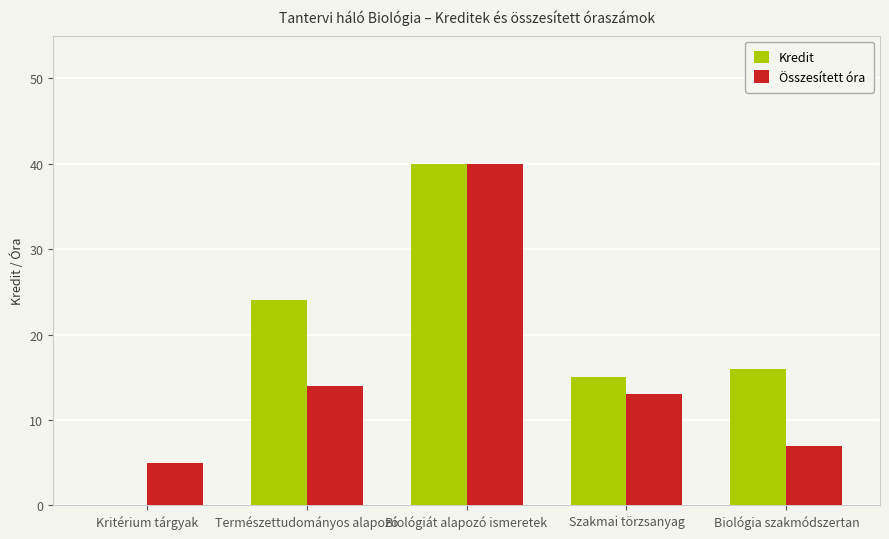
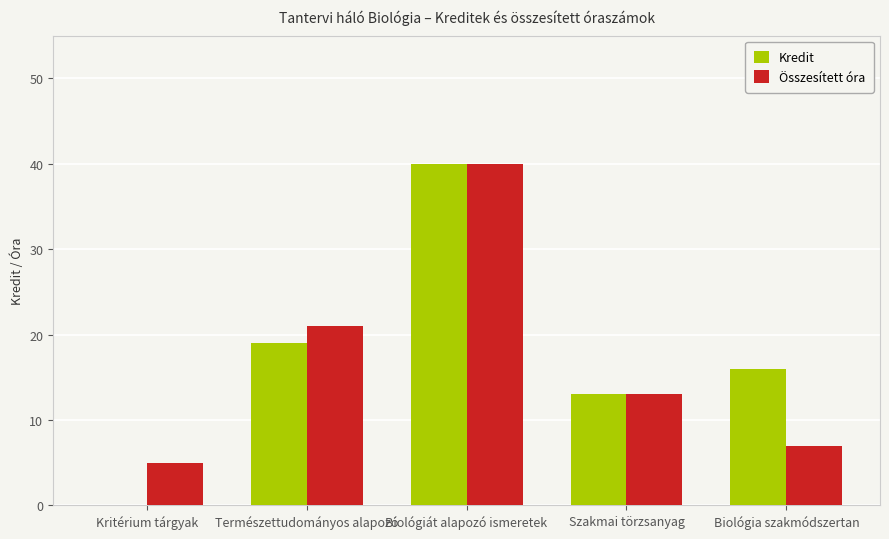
Kredit, Természettudományos alapozó: 24 -> 19
Összesített óra, Természettudományos alapozó: 14 -> 21
Kredit, Szakmai törzsanyag: 15 -> 13
